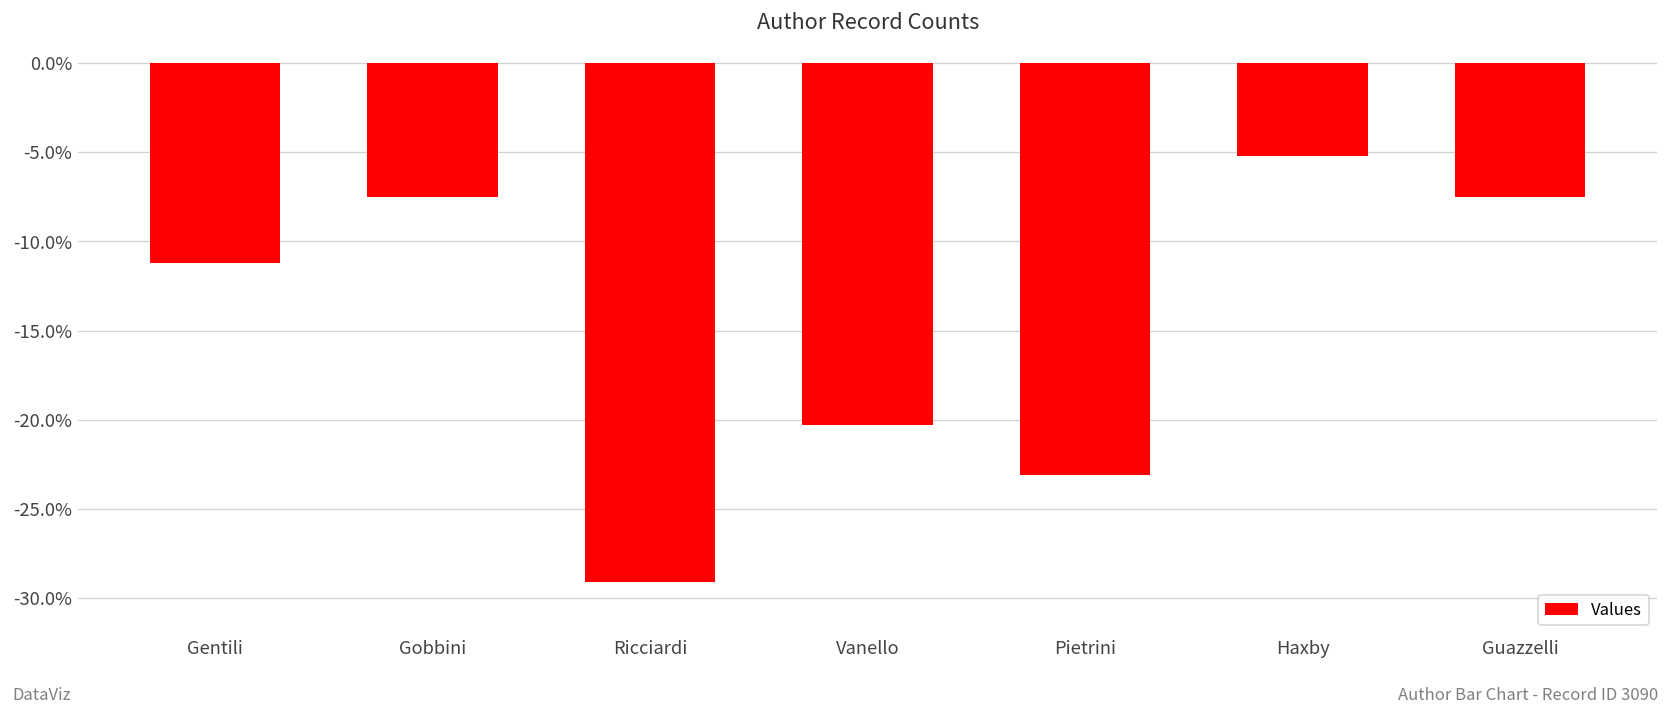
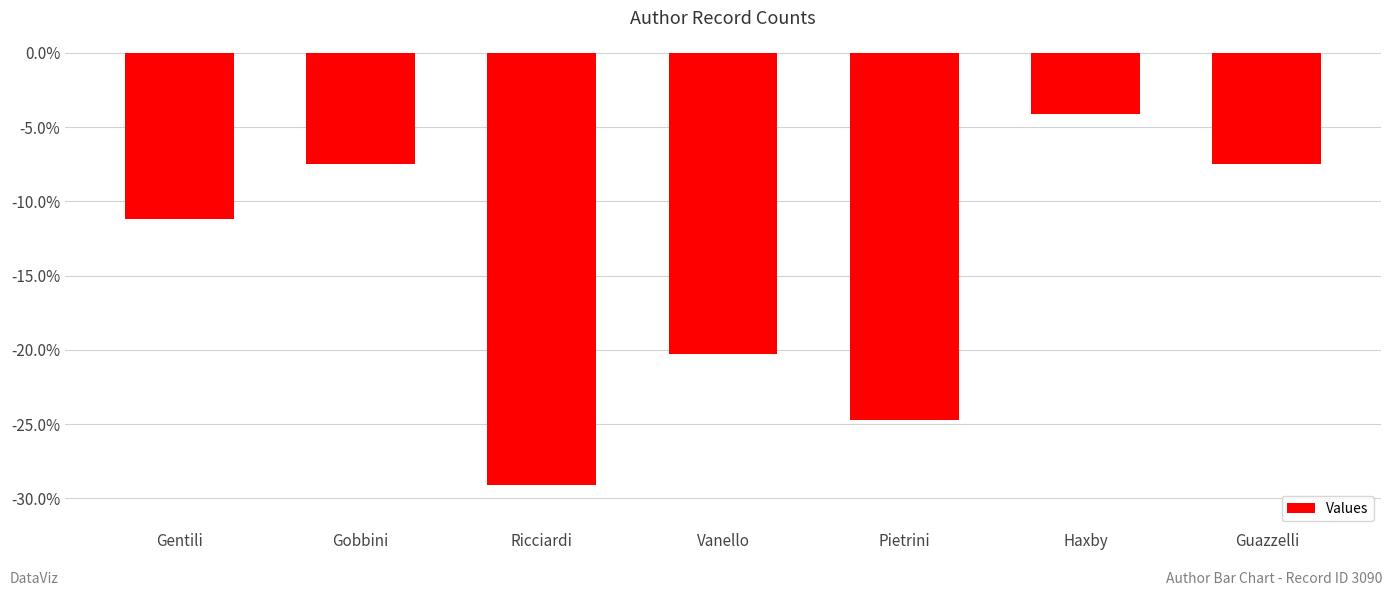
Pietrini: -23.1% -> -24.7%
Haxby: -5.2% -> -4.1%
